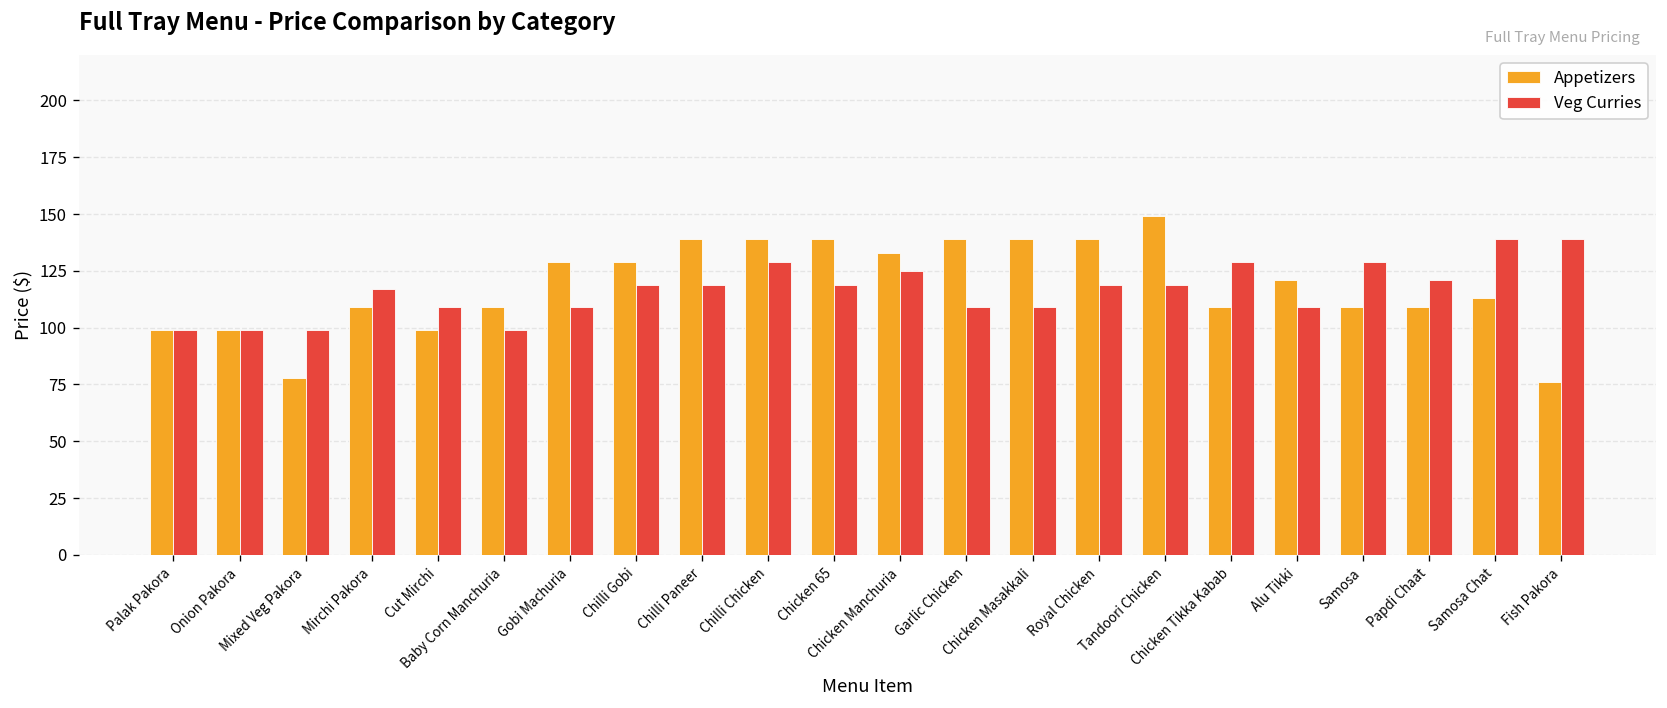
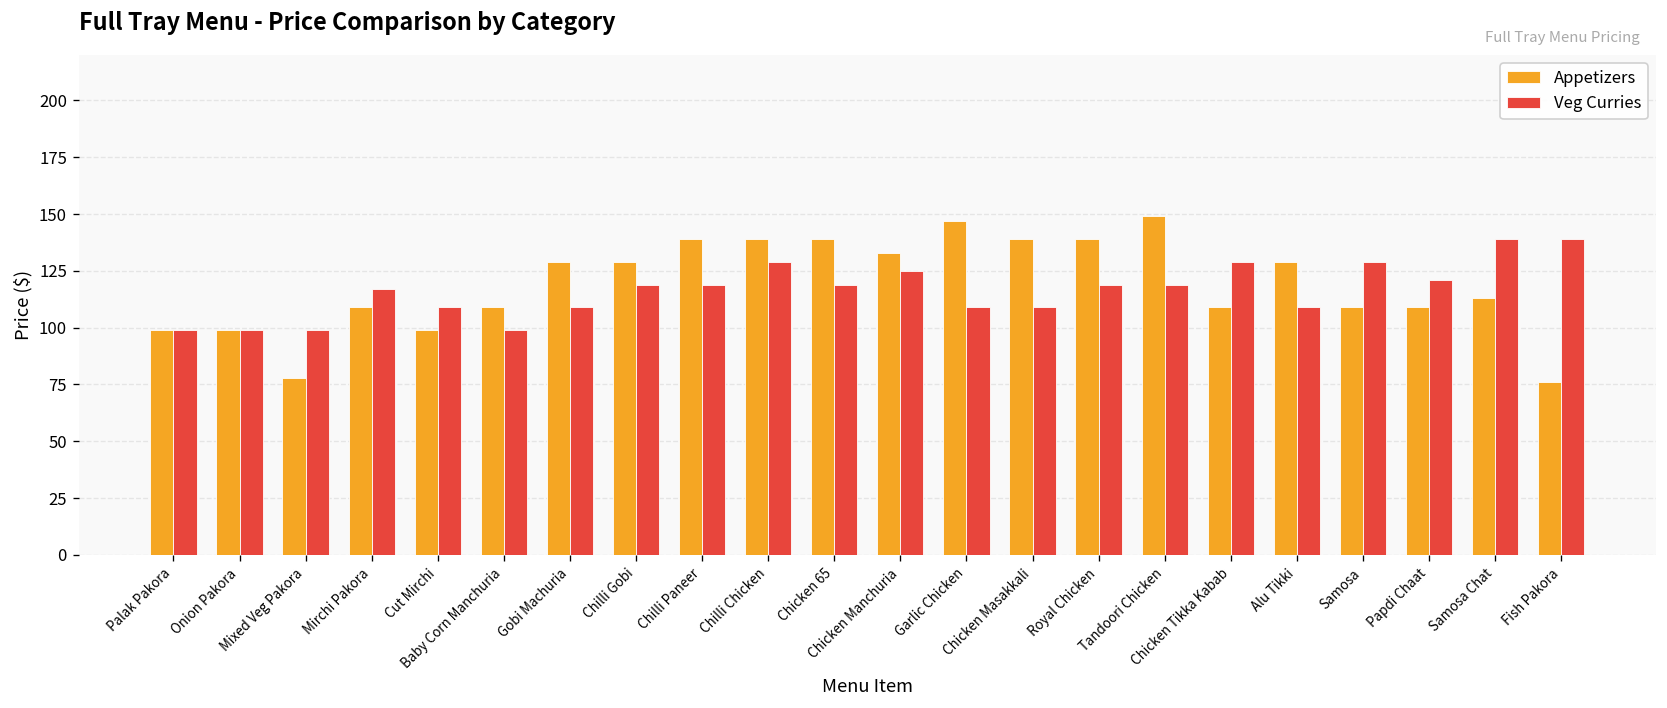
Appetizers, Garlic Chicken: 139 -> 147
Appetizers, Alu Tikki: 121 -> 129
